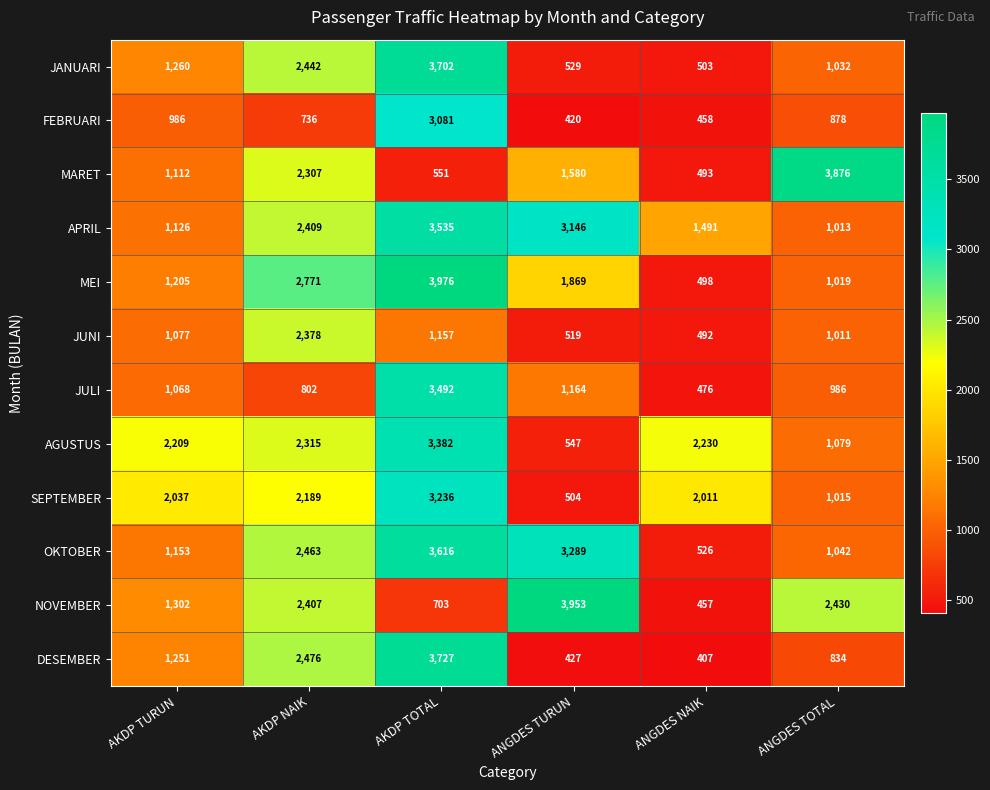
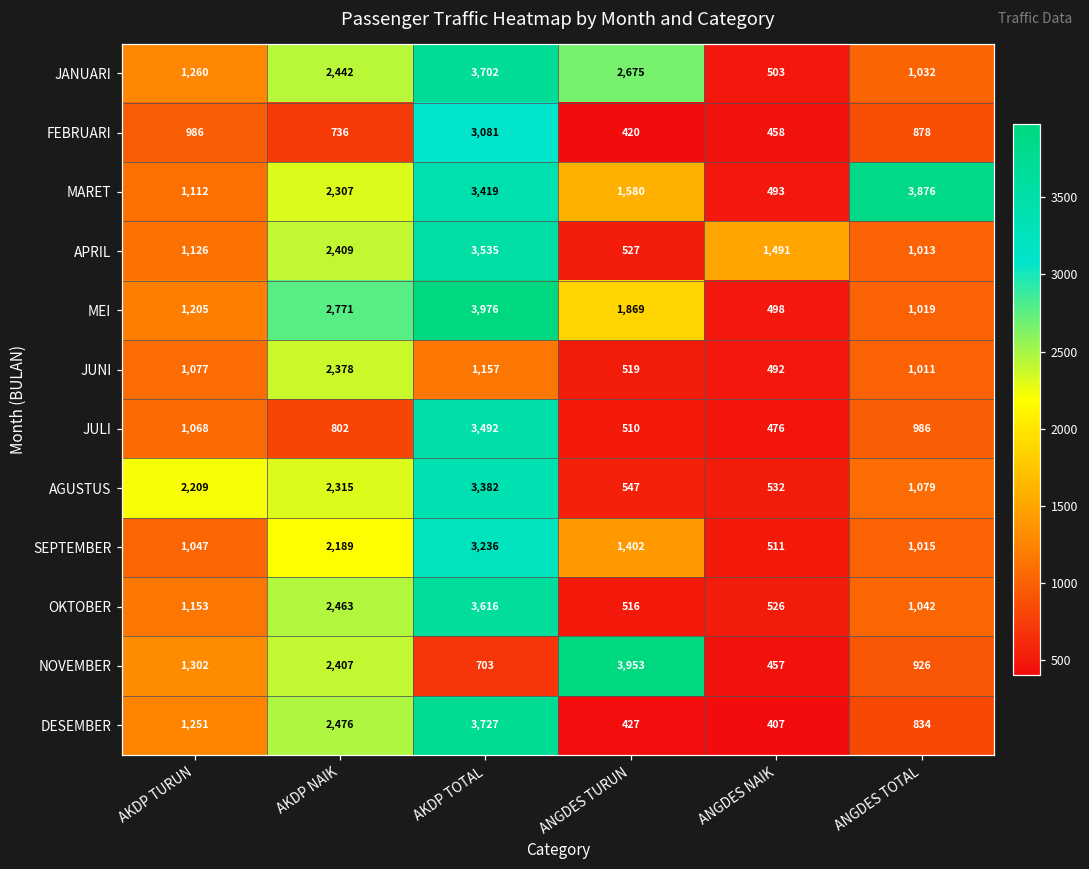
JANUARI, ANGDES TURUN: 529 -> 2,675
MARET, AKDP TOTAL: 551 -> 3,419
APRIL, ANGDES TURUN: 3,146 -> 527
JULI, ANGDES TURUN: 1,164 -> 510
AGUSTUS, ANGDES NAIK: 2,230 -> 532
SEPTEMBER, AKDP TURUN: 2,037 -> 1,047
SEPTEMBER, ANGDES TURUN: 504 -> 1,402
SEPTEMBER, ANGDES NAIK: 2,011 -> 511
OKTOBER, ANGDES TURUN: 3,289 -> 516
NOVEMBER, ANGDES TOTAL: 2,430 -> 926
